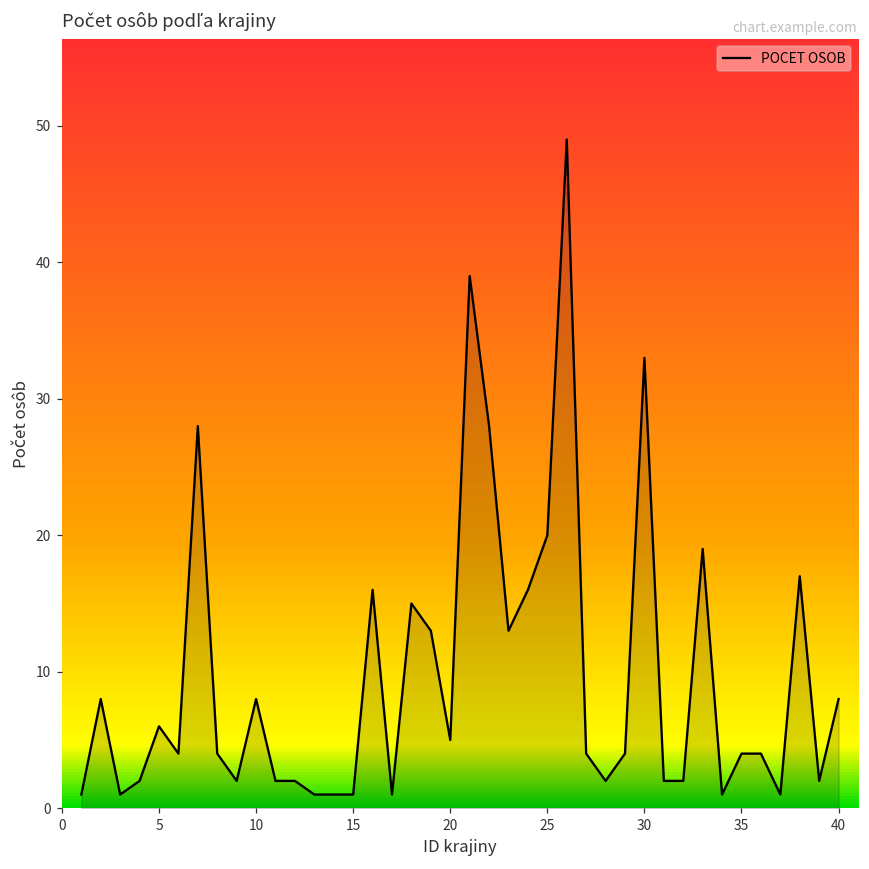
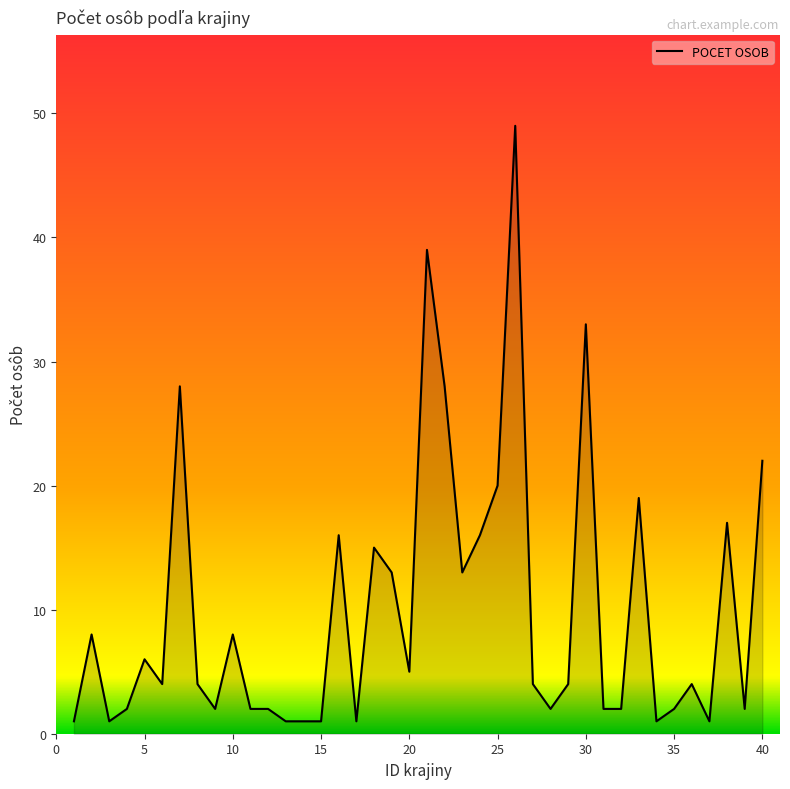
35: 4 -> 2
40: 8 -> 22
